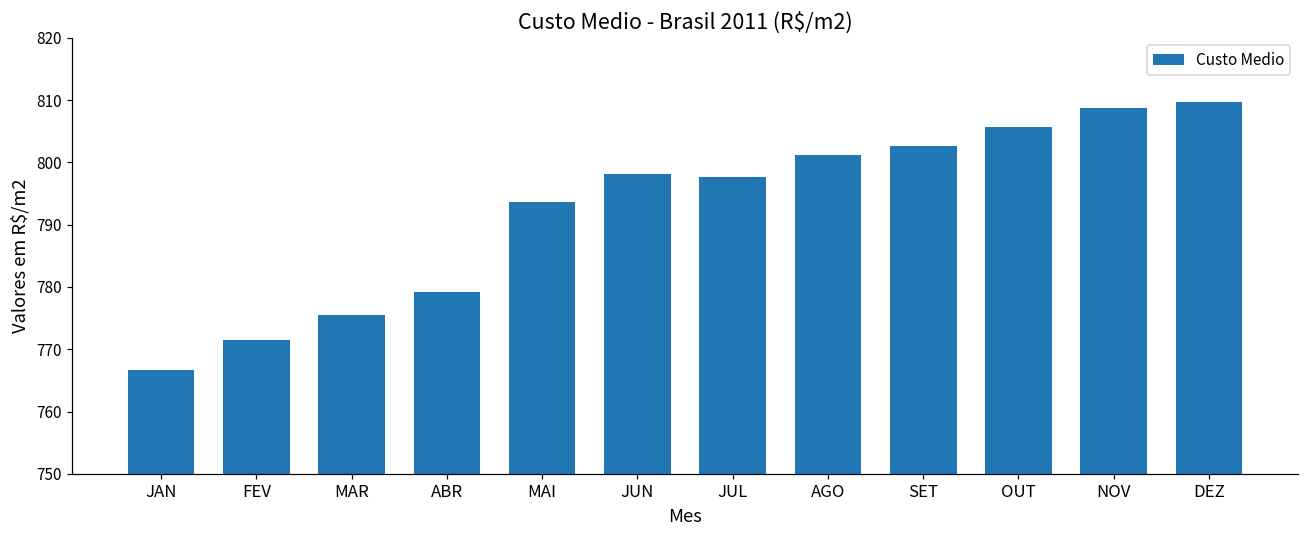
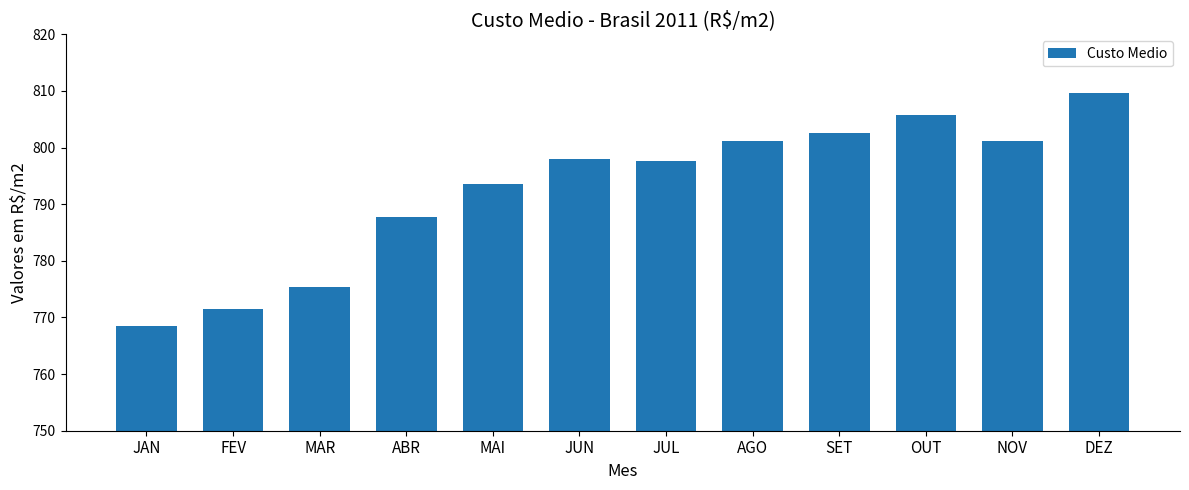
JAN: 767 -> 768
ABR: 779 -> 788
NOV: 809 -> 801
